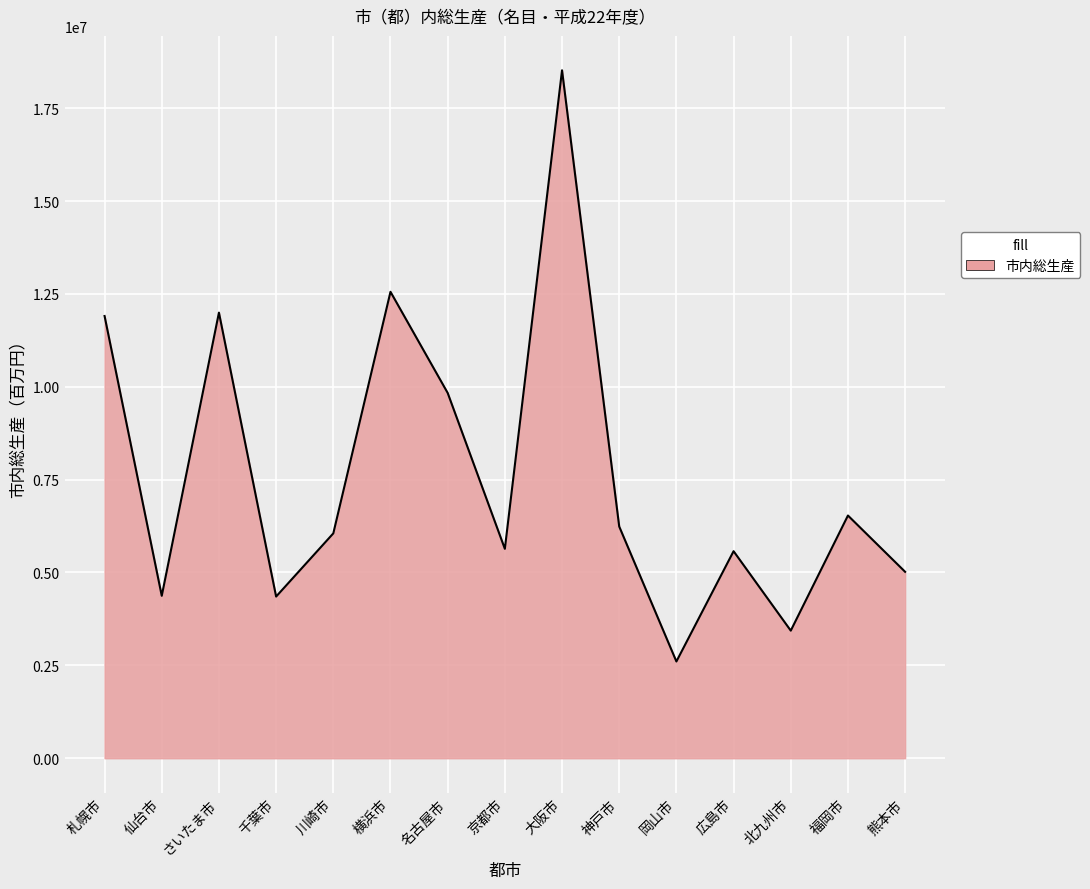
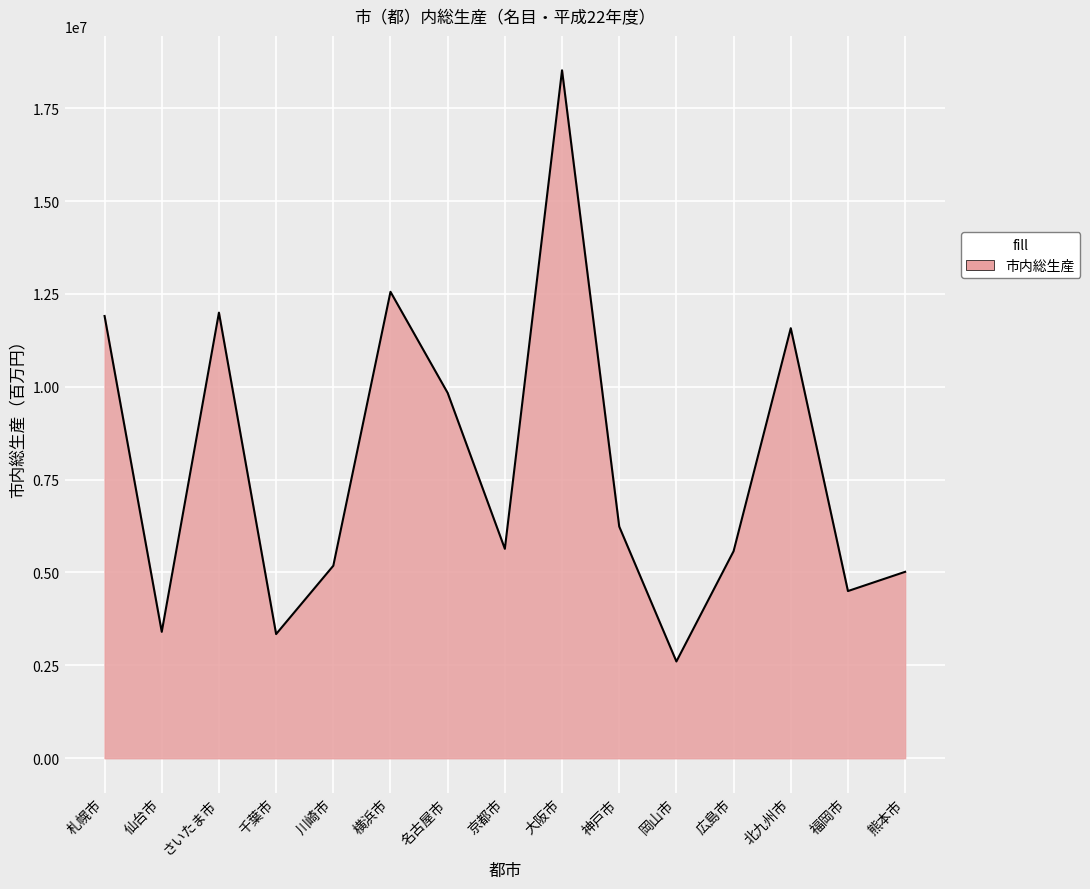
仙台市: 4400000 -> 3400000
千葉市: 4400000 -> 3300000
川崎市: 6100000 -> 5200000
北九州市: 3400000 -> 11600000
福岡市: 6500000 -> 4500000
